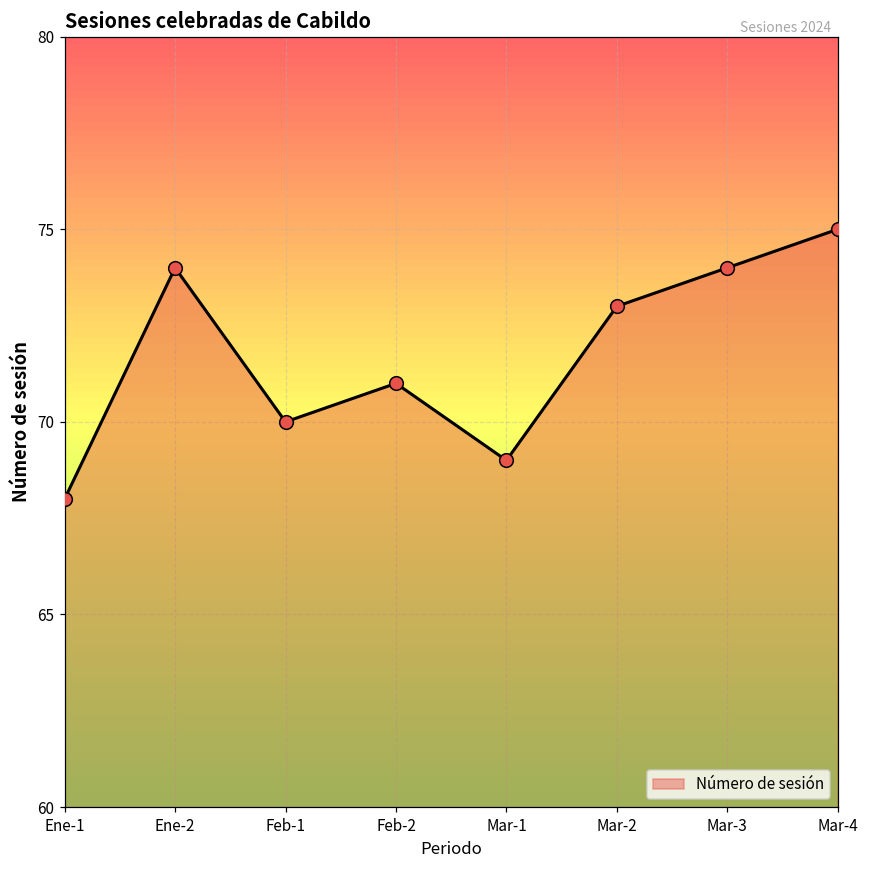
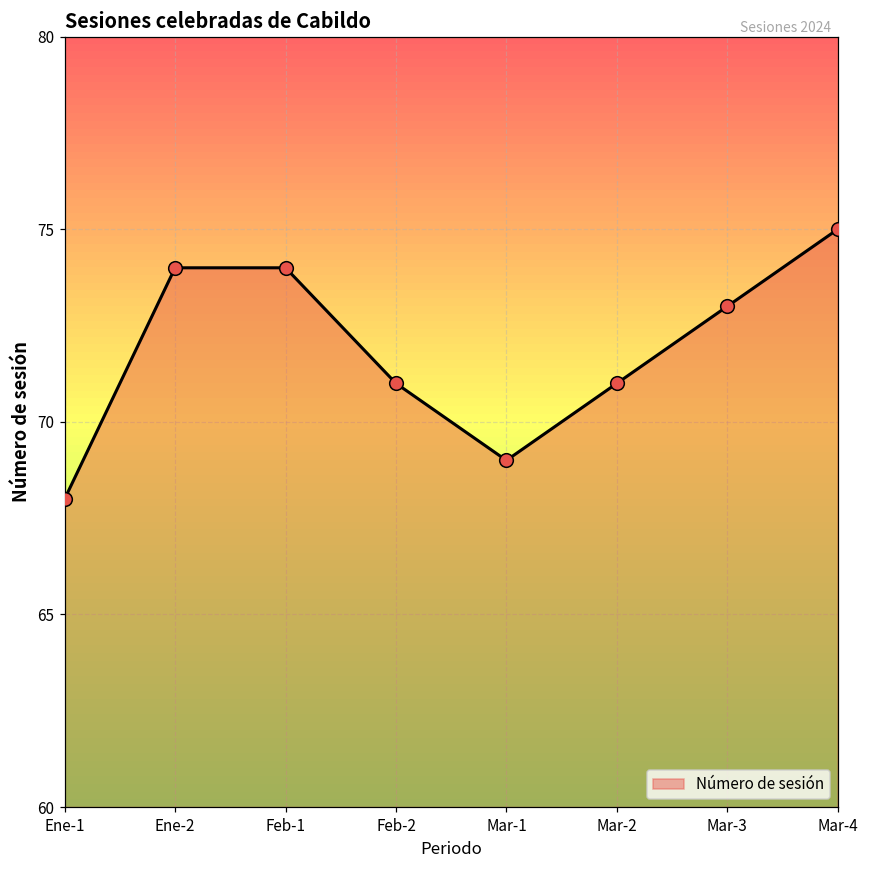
Feb-1: 70 -> 74
Mar-2: 73 -> 71
Mar-3: 74 -> 73
